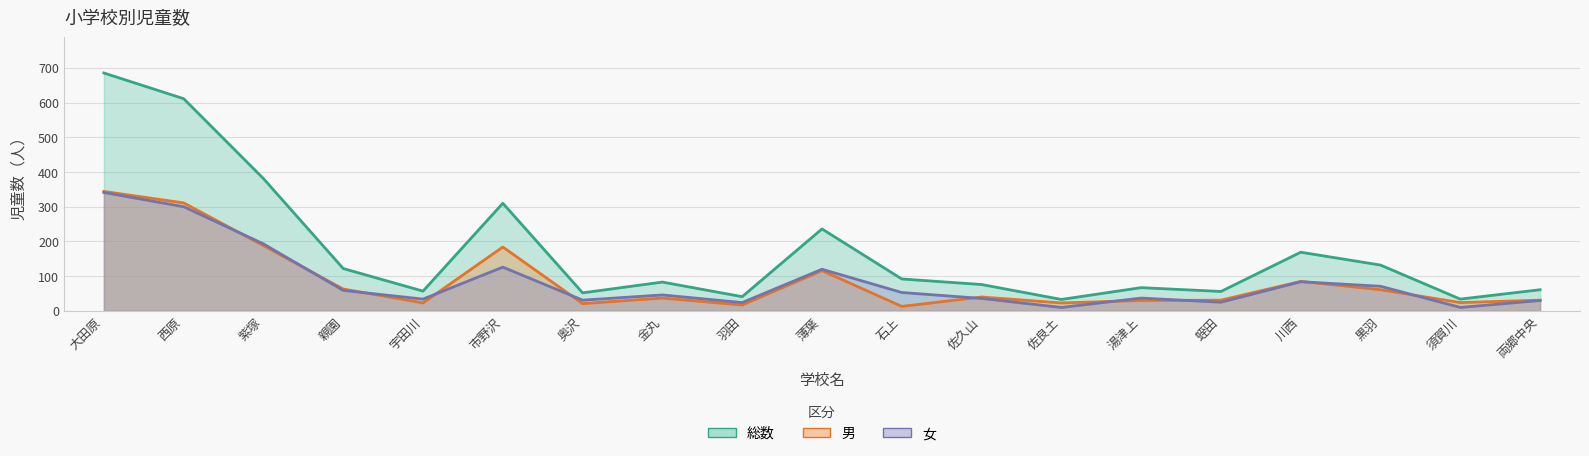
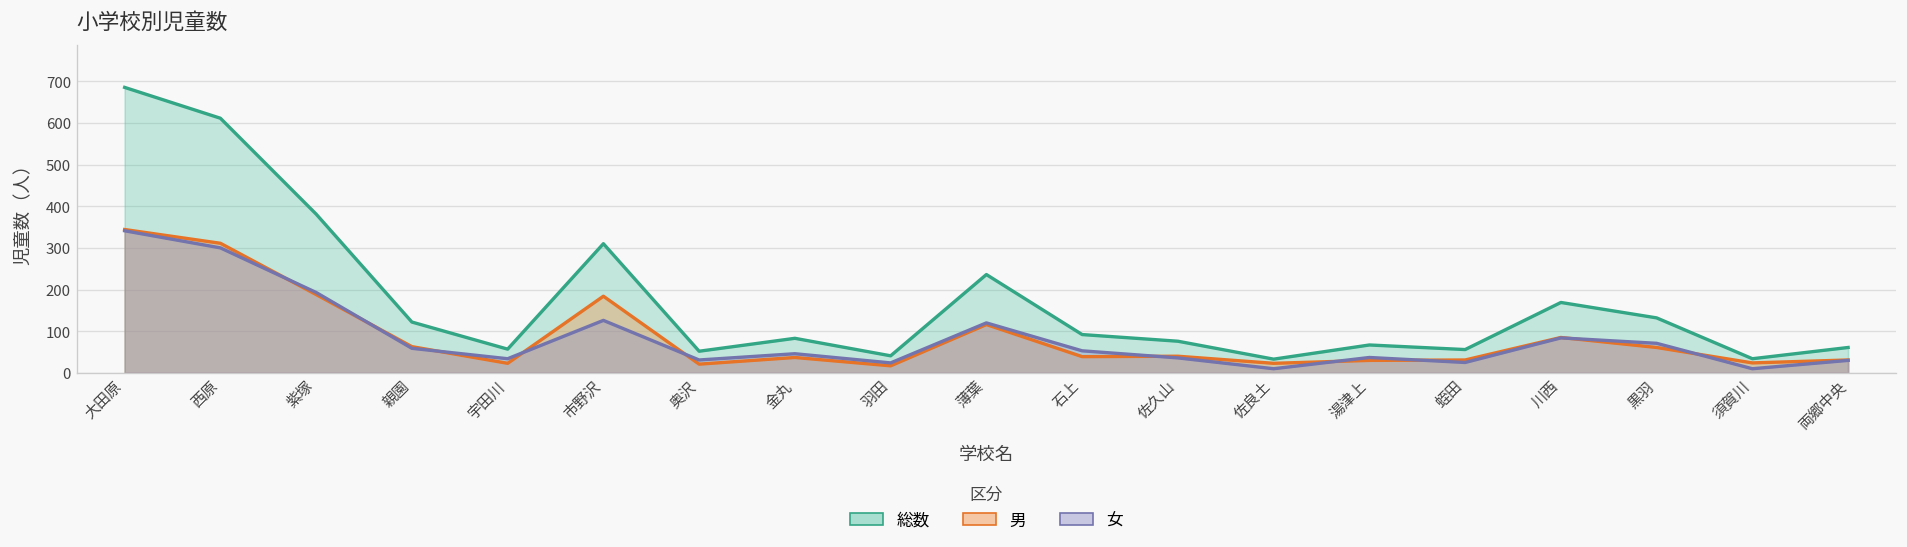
男, 石上: 10 -> 40
